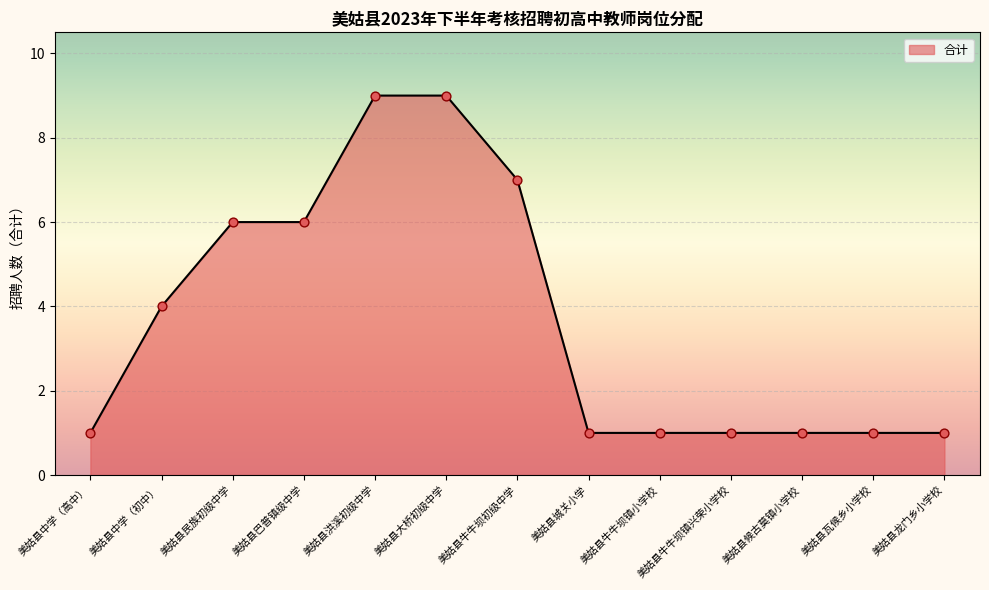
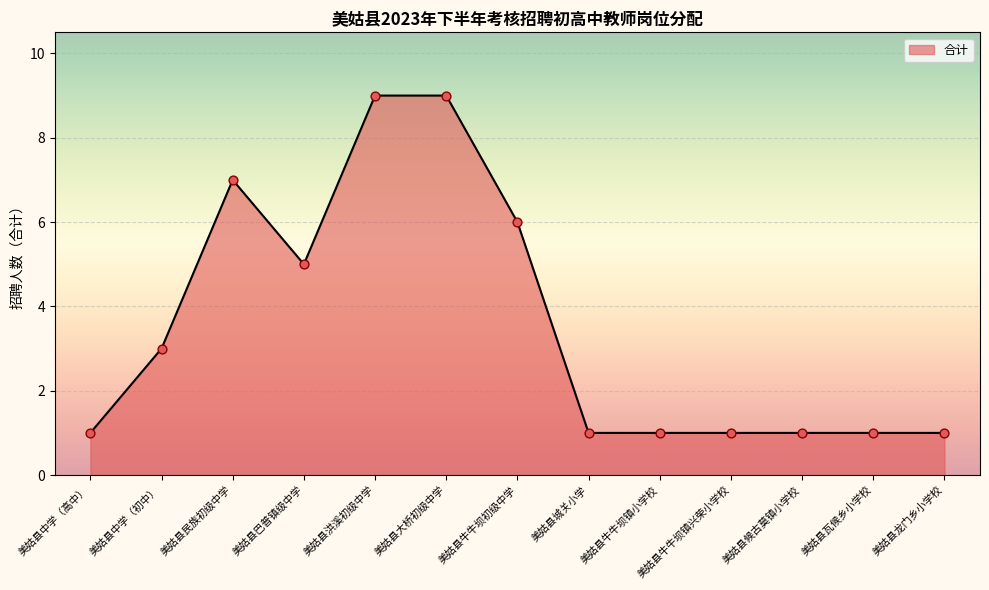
美姑县中学（初中）: 4 -> 3
美姑县民族初级中学: 6 -> 7
美姑县巴普镇级中学: 6 -> 5
美姑县牛牛坝初级中学: 7 -> 6
